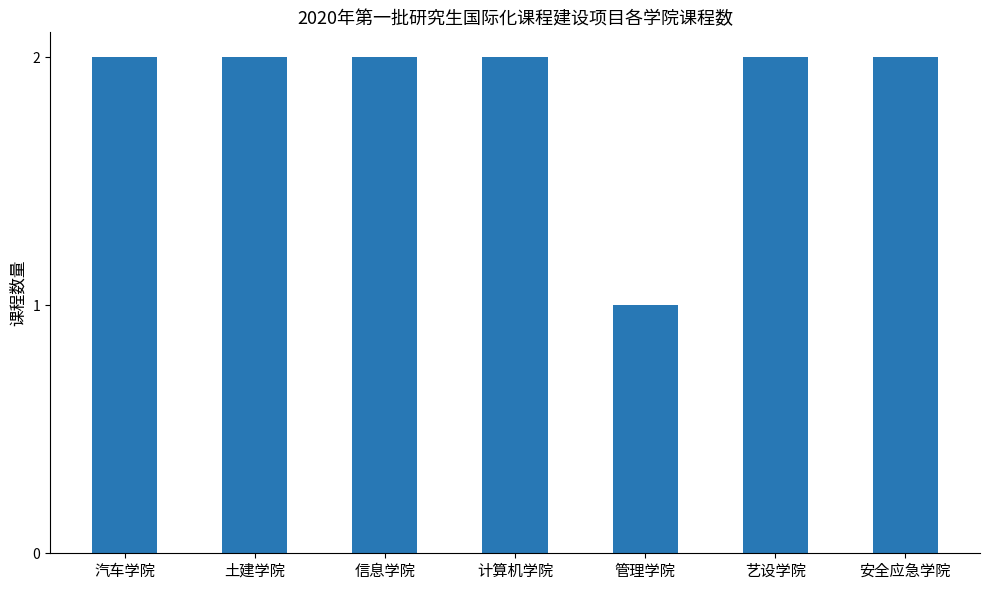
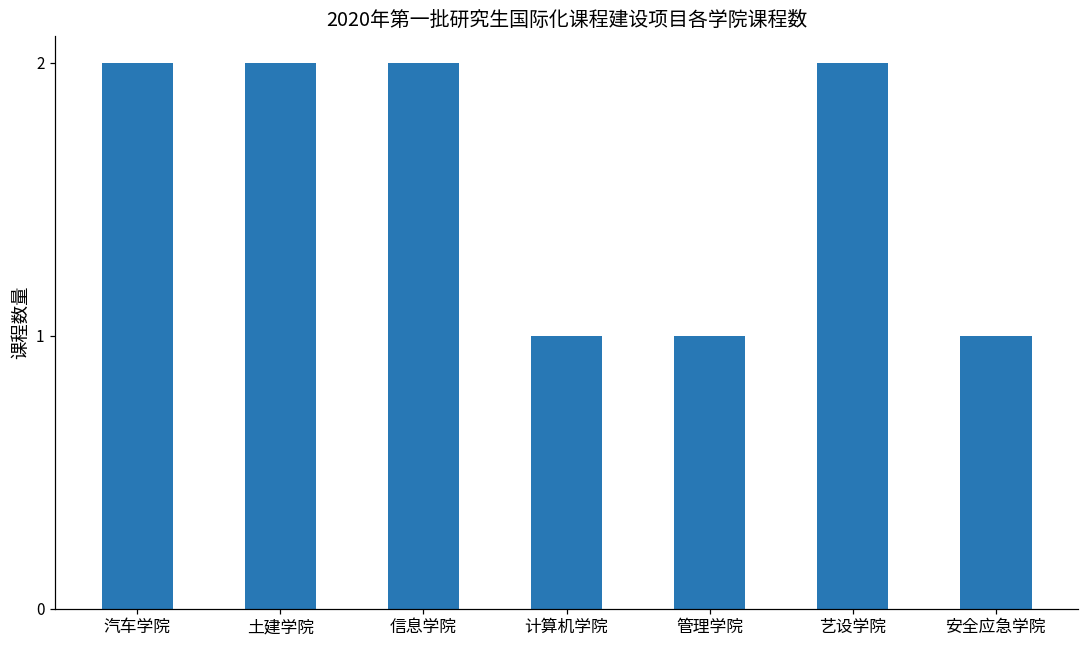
计算机学院: 2 -> 1
安全应急学院: 2 -> 1
